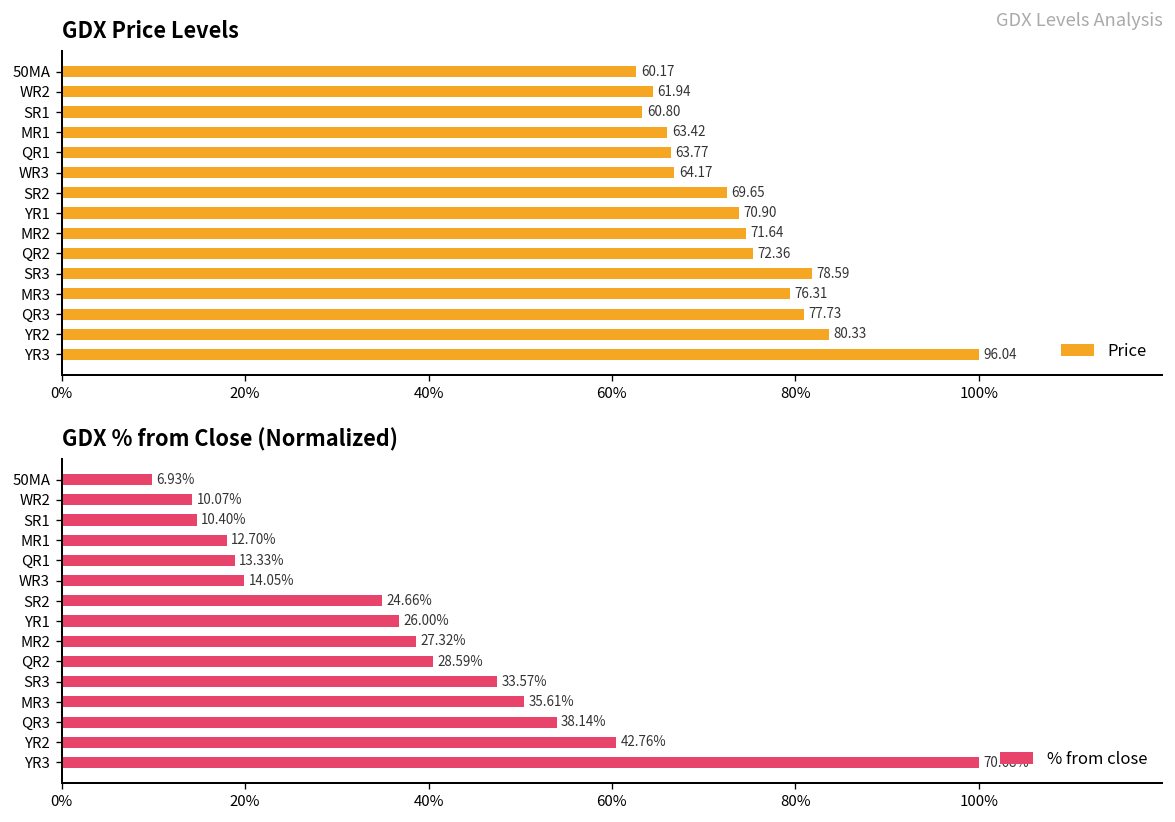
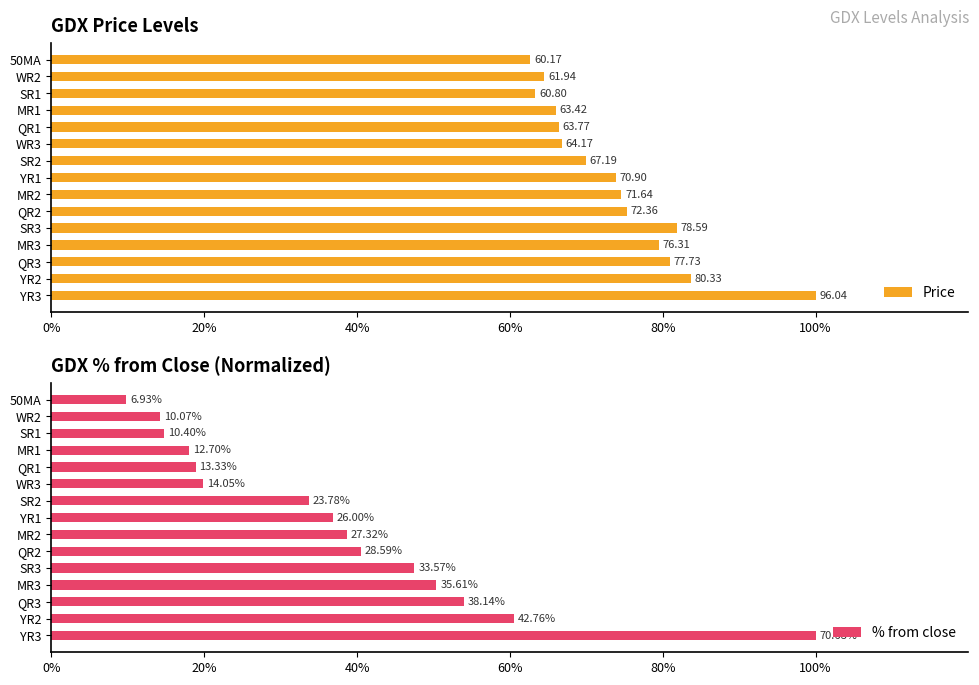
GDX Price Levels, SR2: 69.65 -> 67.19
GDX % from Close (Normalized), SR2: 24.66% -> 23.78%
